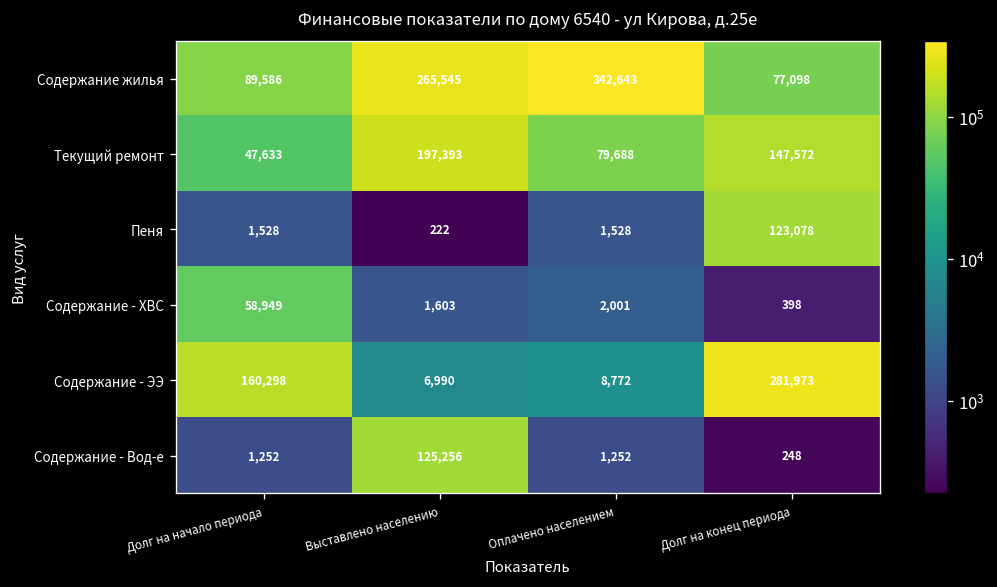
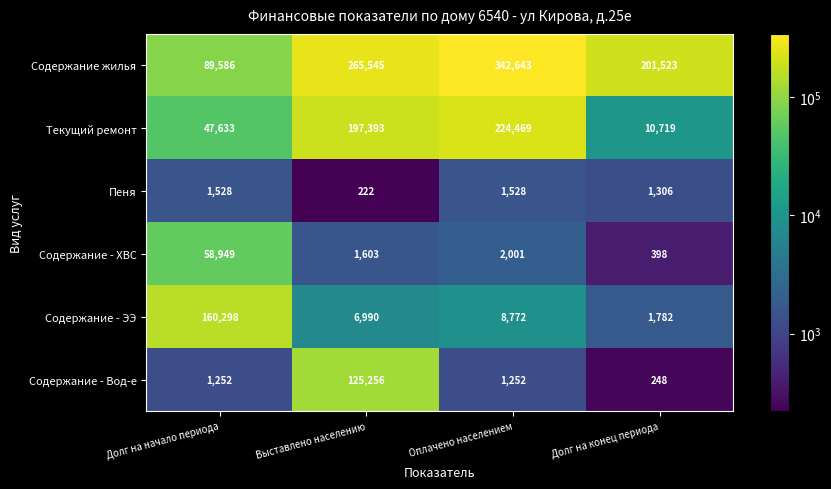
Содержание жилья, Долг на конец периода: 77,098 -> 201,523
Текущий ремонт, Оплачено населением: 79,688 -> 224,469
Текущий ремонт, Долг на конец периода: 147,572 -> 10,719
Пеня, Долг на конец периода: 123,078 -> 1,306
Содержание - ЭЭ, Долг на конец периода: 281,973 -> 1,782
